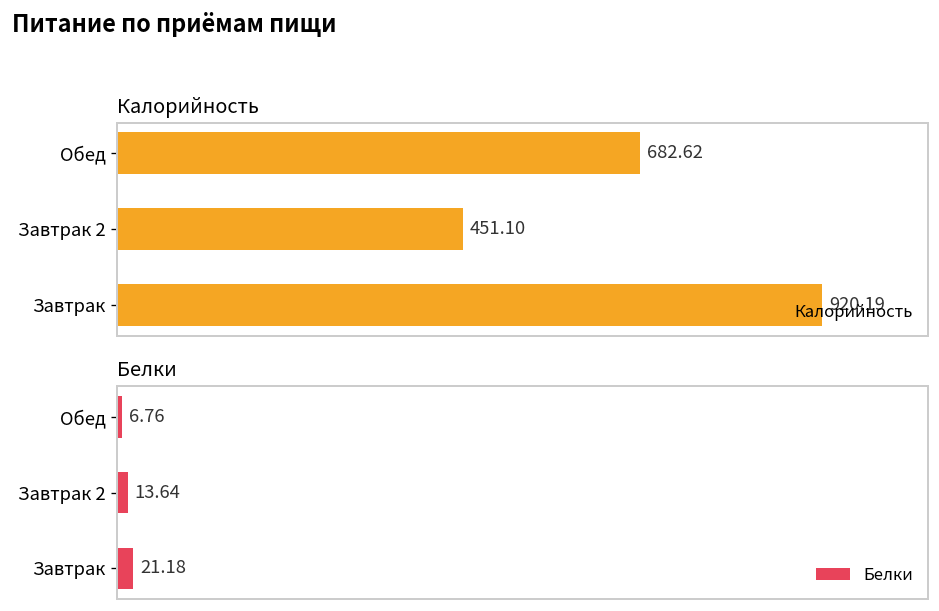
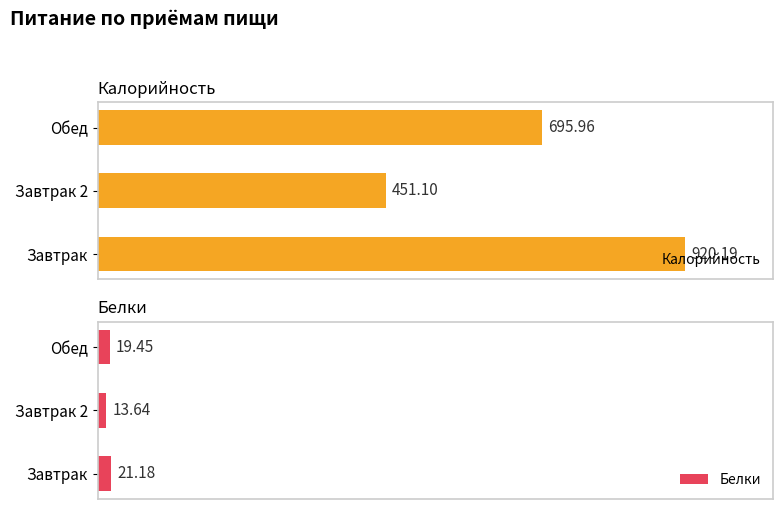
Калорийность, Обед: 682.62 -> 695.96
Белки, Обед: 6.76 -> 19.45
